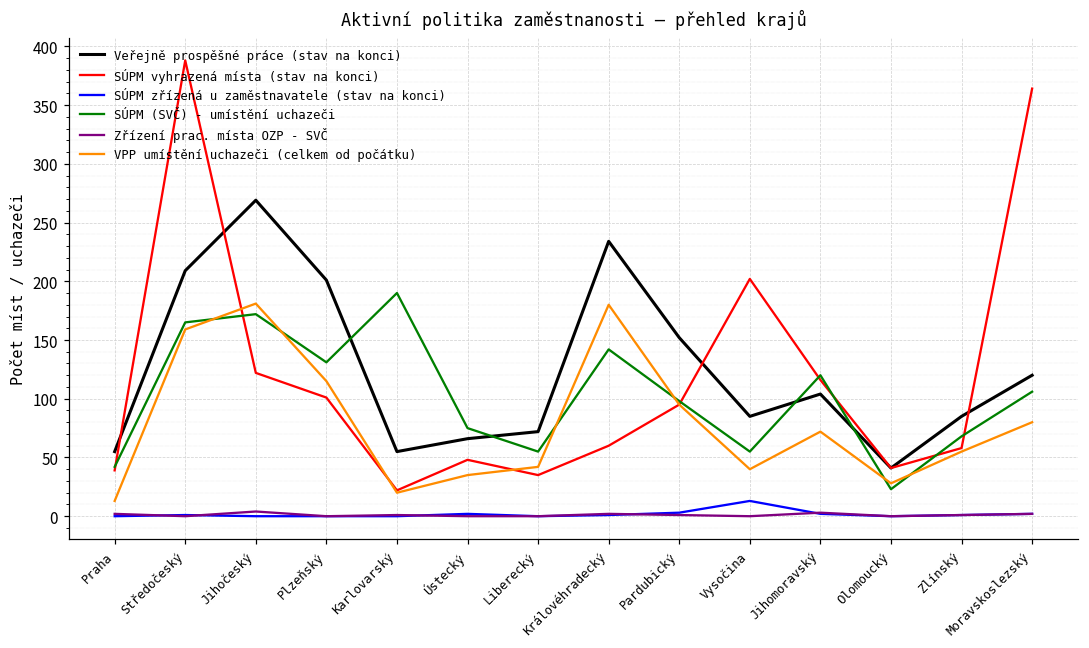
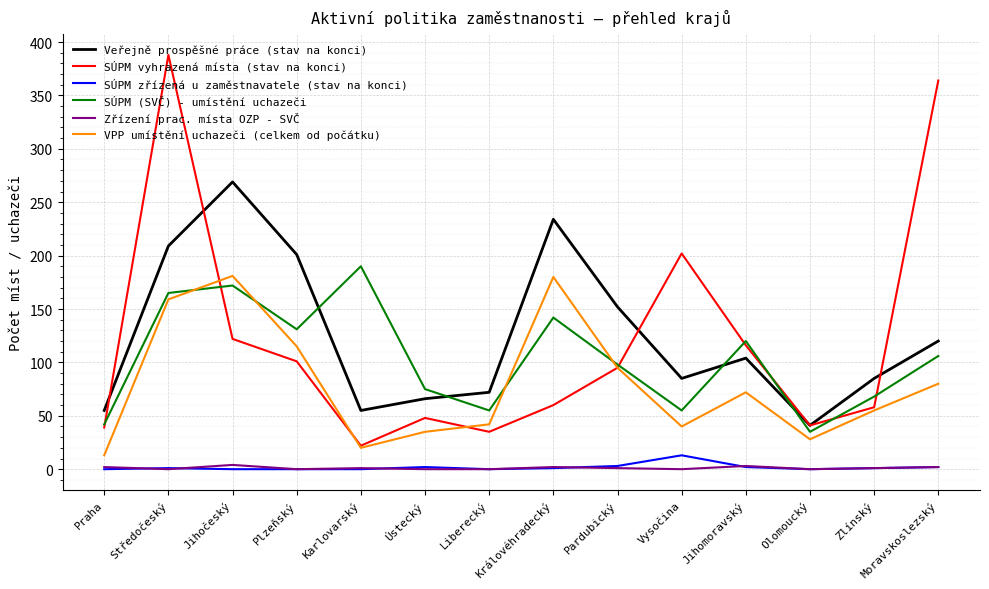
SÚPM (SVČ) - umístění uchazeči, Olomoucký: 23 -> 35
